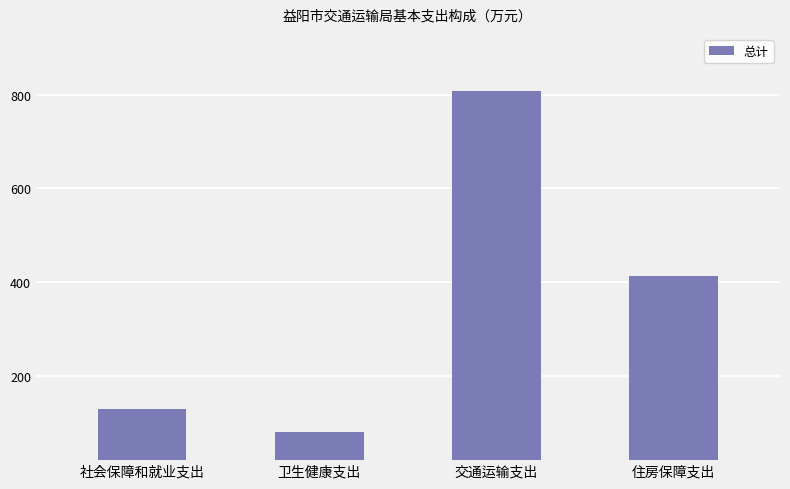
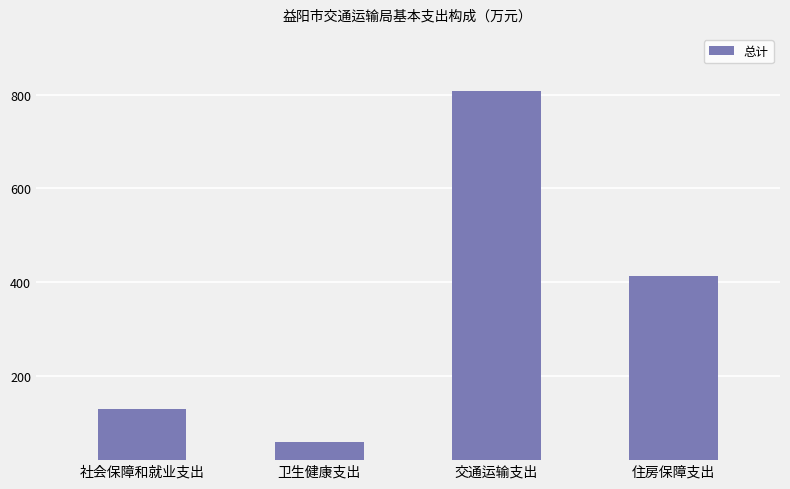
卫生健康支出: 80 -> 60
